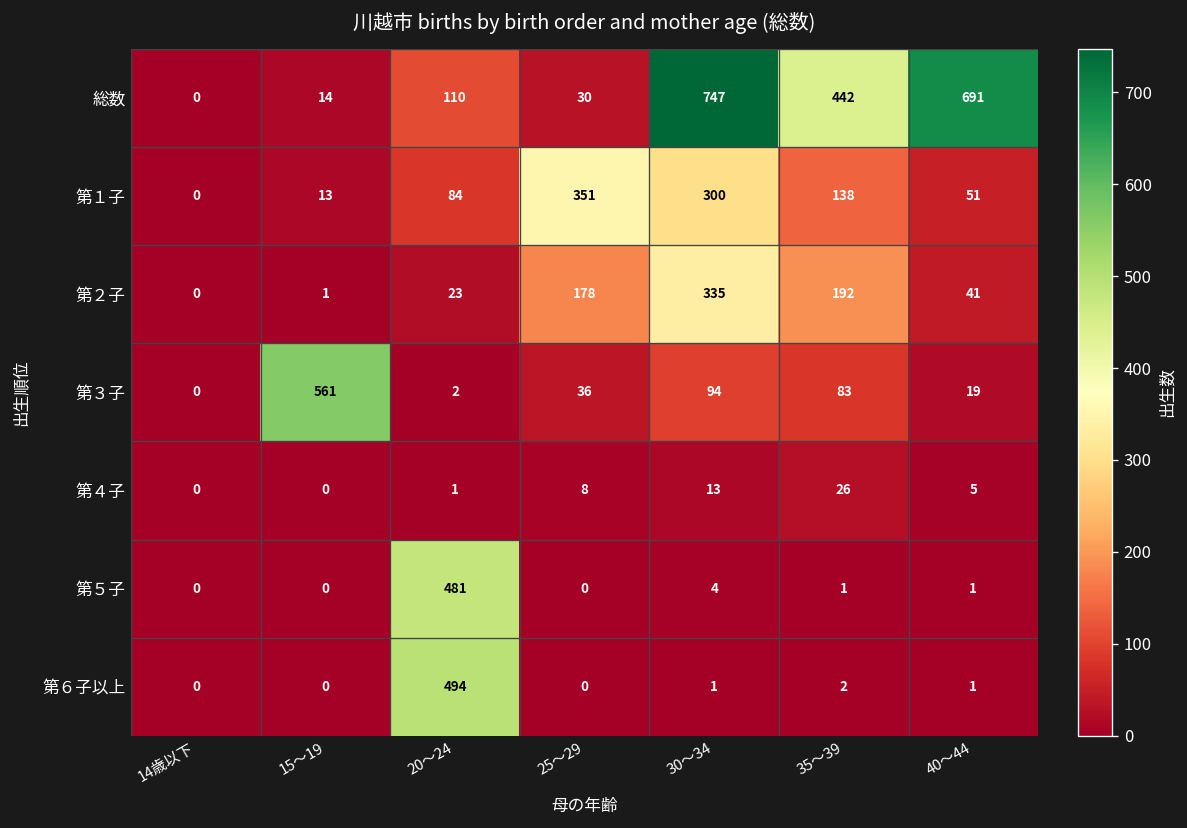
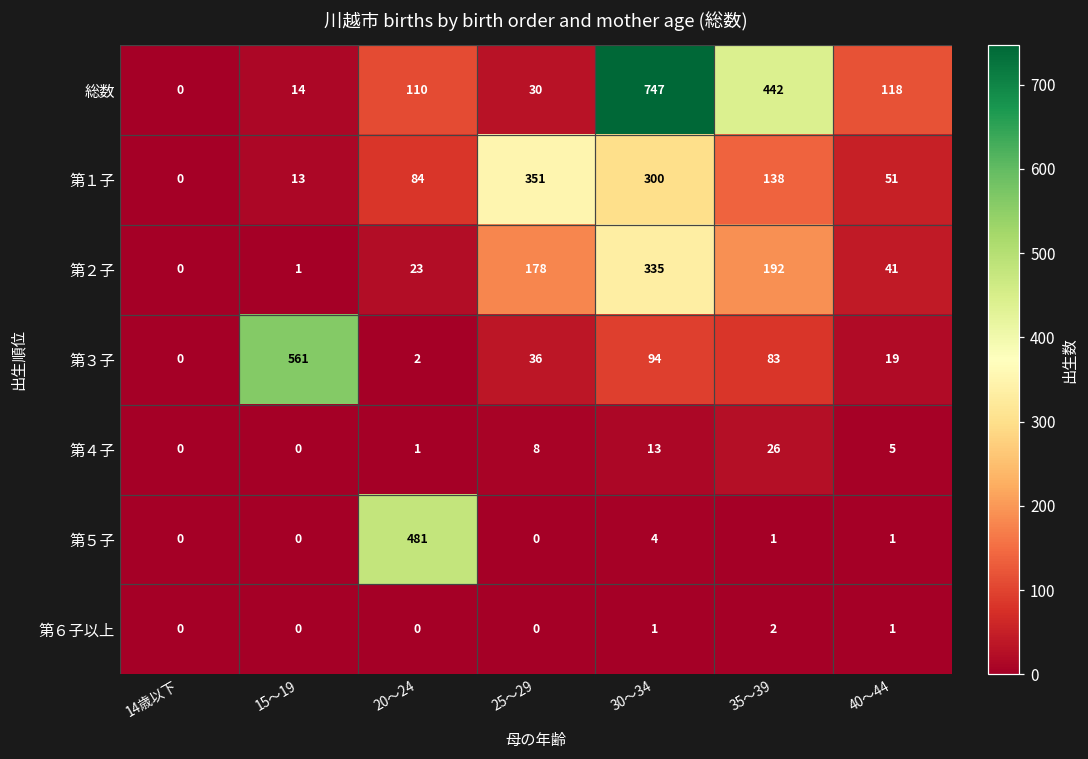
総数, 40～44: 691 -> 118
第６子以上, 20～24: 494 -> 0
